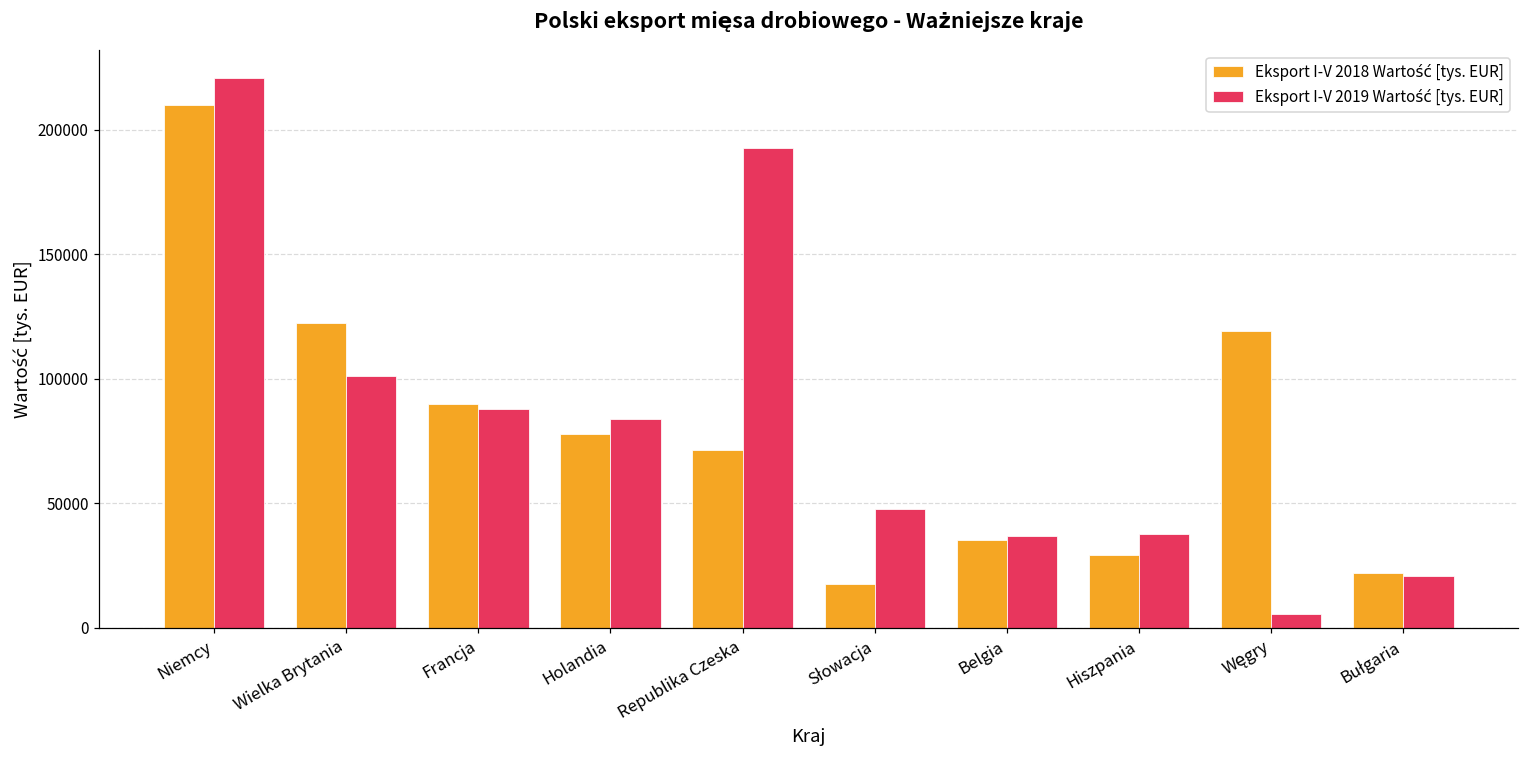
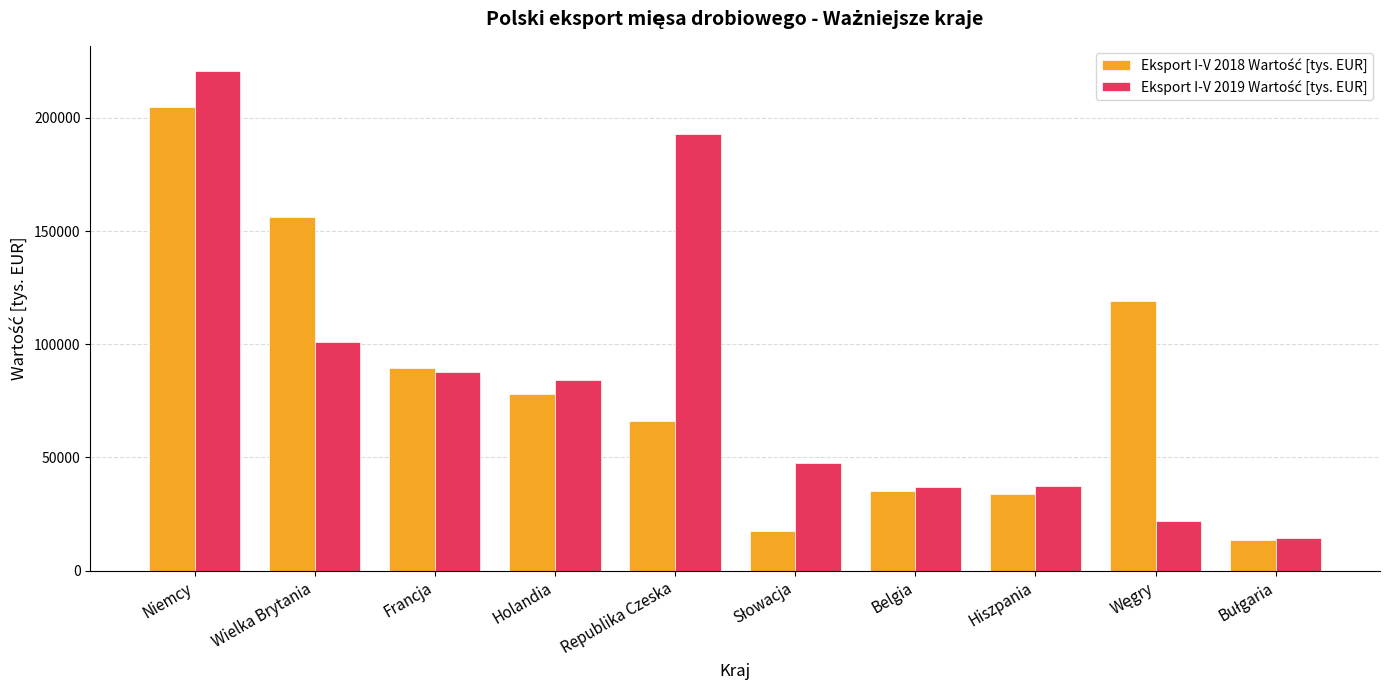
Eksport I-V 2018 Wartość [tys. EUR], Niemcy: 210000 -> 205000
Eksport I-V 2018 Wartość [tys. EUR], Wielka Brytania: 122000 -> 156000
Eksport I-V 2018 Wartość [tys. EUR], Republika Czeska: 72000 -> 66000
Eksport I-V 2018 Wartość [tys. EUR], Hiszpania: 29000 -> 34000
Eksport I-V 2019 Wartość [tys. EUR], Węgry: 5000 -> 22000
Eksport I-V 2018 Wartość [tys. EUR], Bułgaria: 22000 -> 14000
Eksport I-V 2019 Wartość [tys. EUR], Bułgaria: 21000 -> 14000
